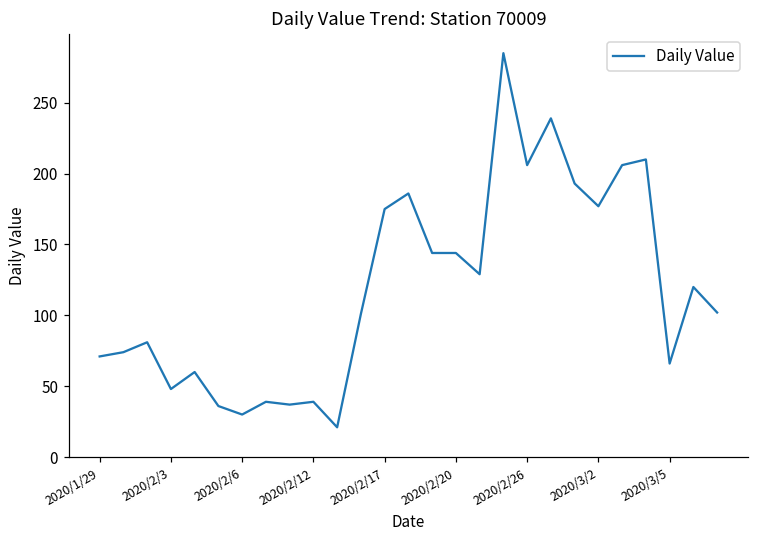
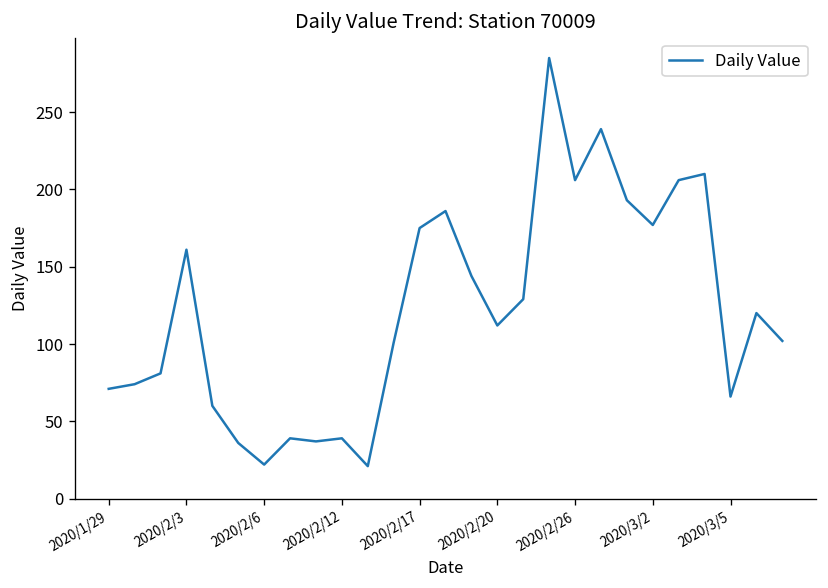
2020/2/3: 48 -> 161
2020/2/6: 30 -> 22
2020/2/20: 144 -> 112
